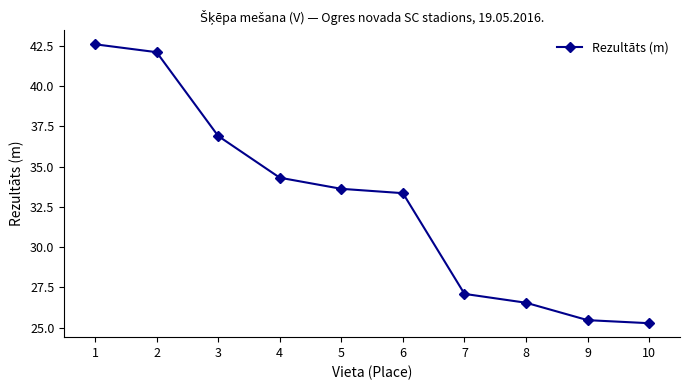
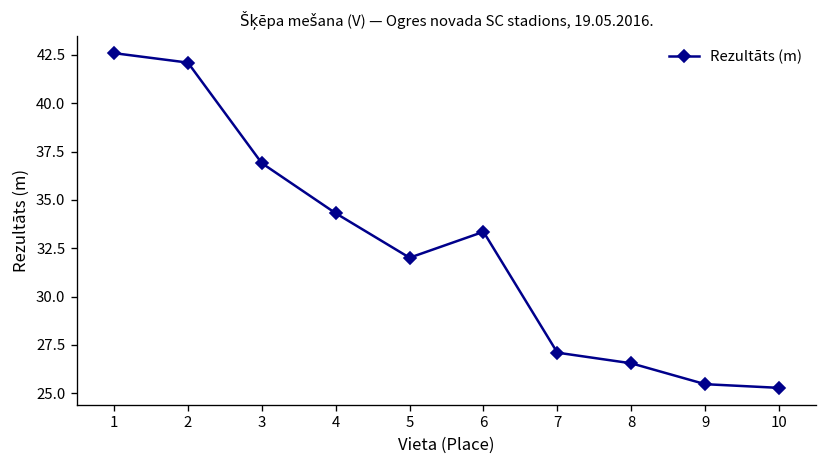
5: 33.6 -> 32.0
